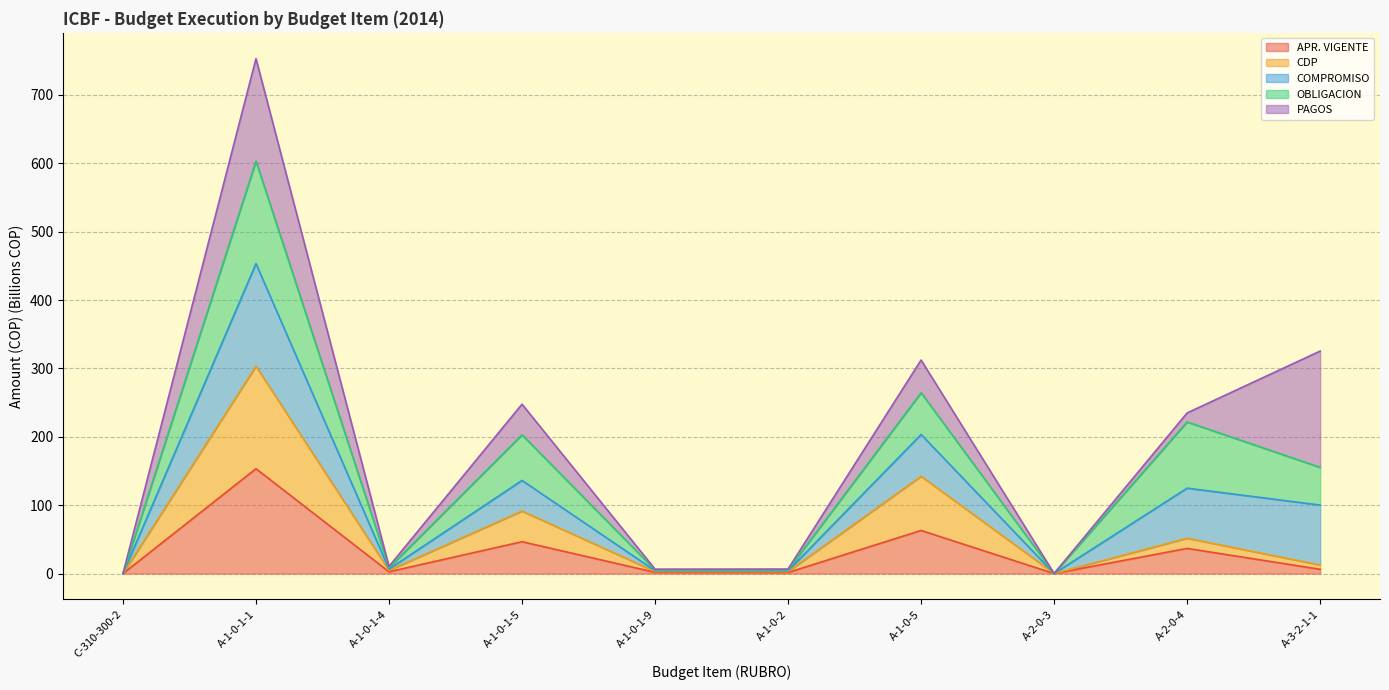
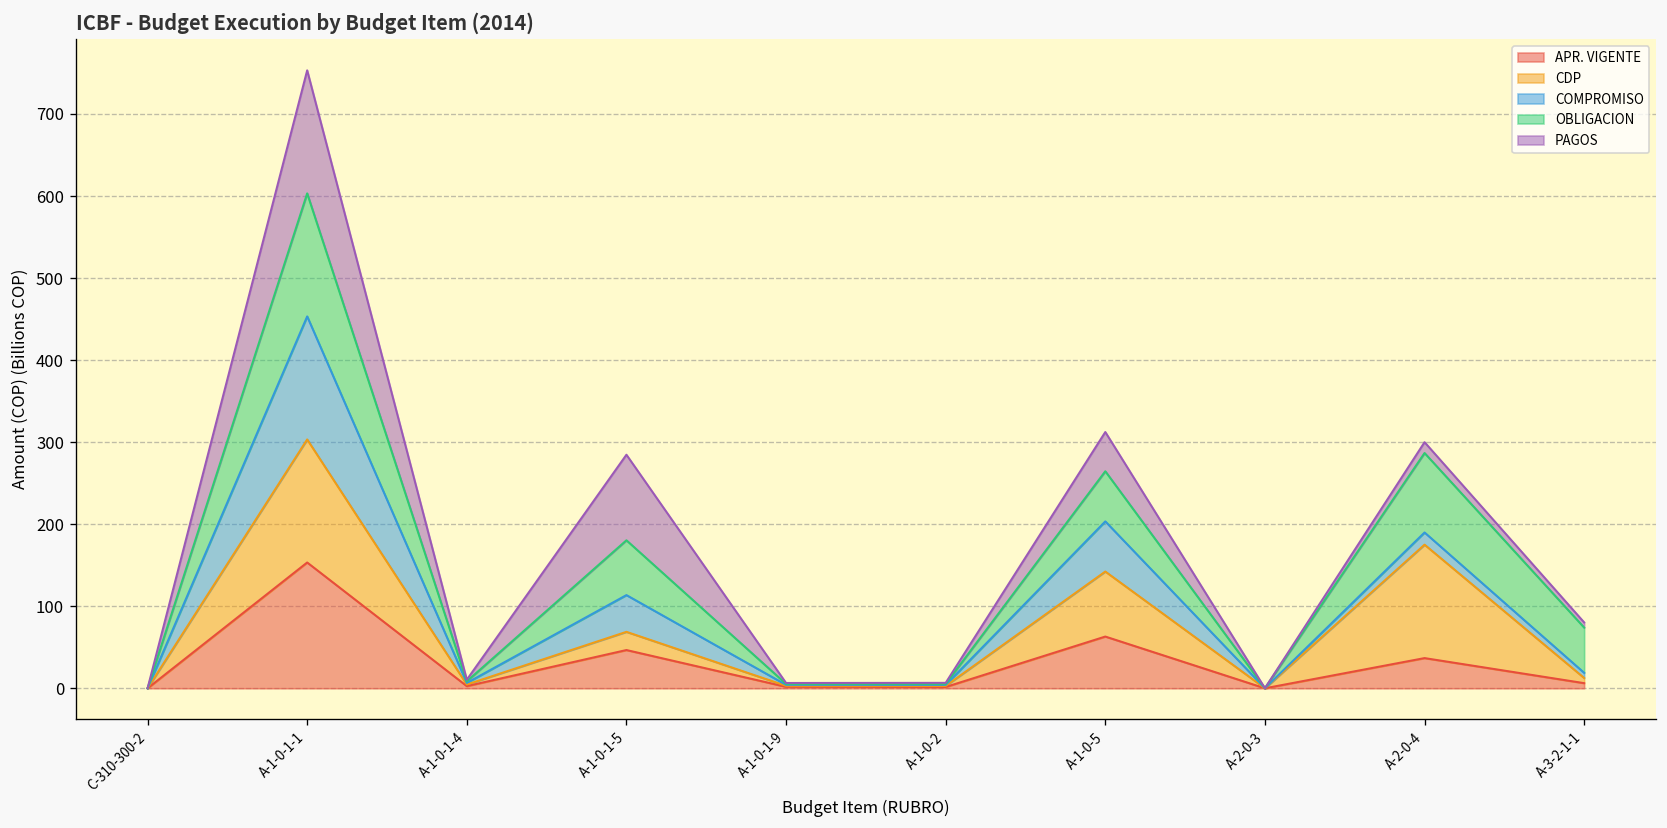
CDP, A-1-0-1-5: 40 -> 20
PAGOS, A-1-0-1-5: 40 -> 100
CDP, A-2-0-4: 10 -> 140
COMPROMISO, A-2-0-4: 70 -> 10
COMPROMISO, A-3-2-1-1: 90 -> 10
PAGOS, A-3-2-1-1: 170 -> 10
